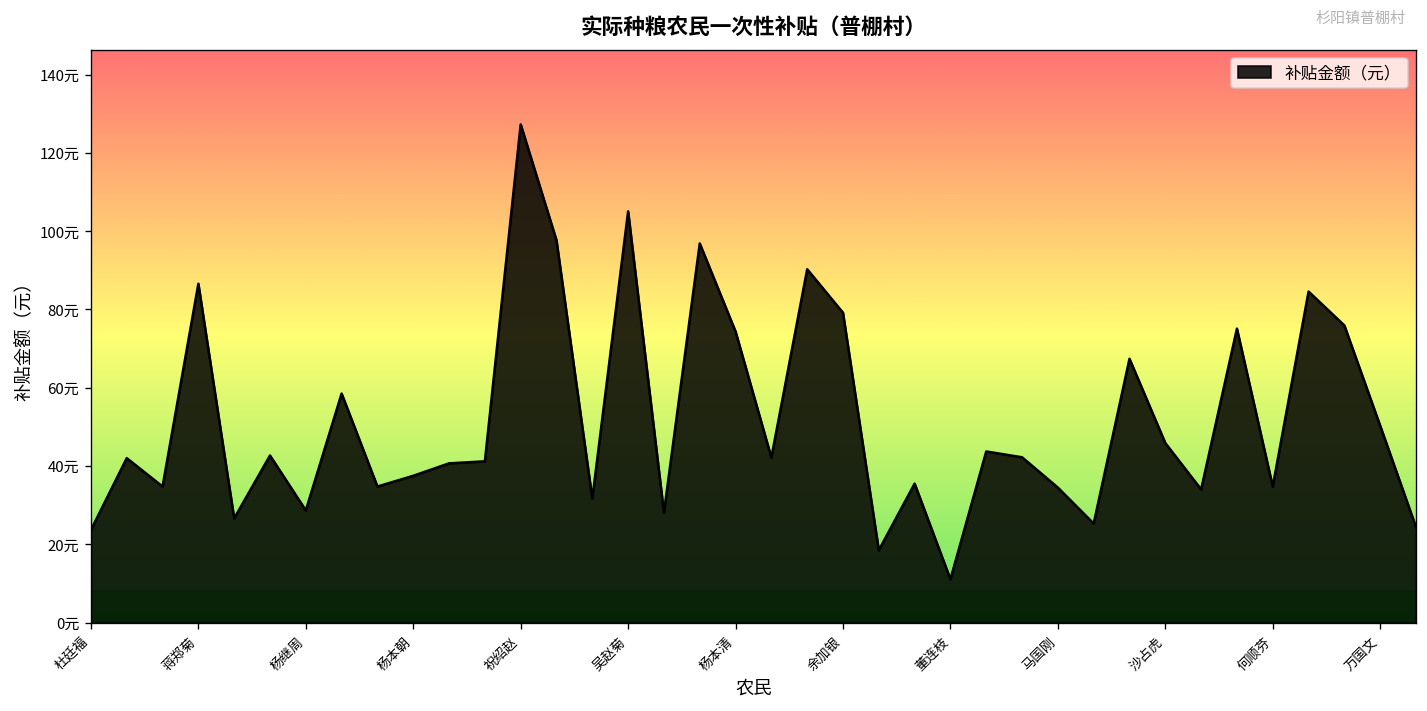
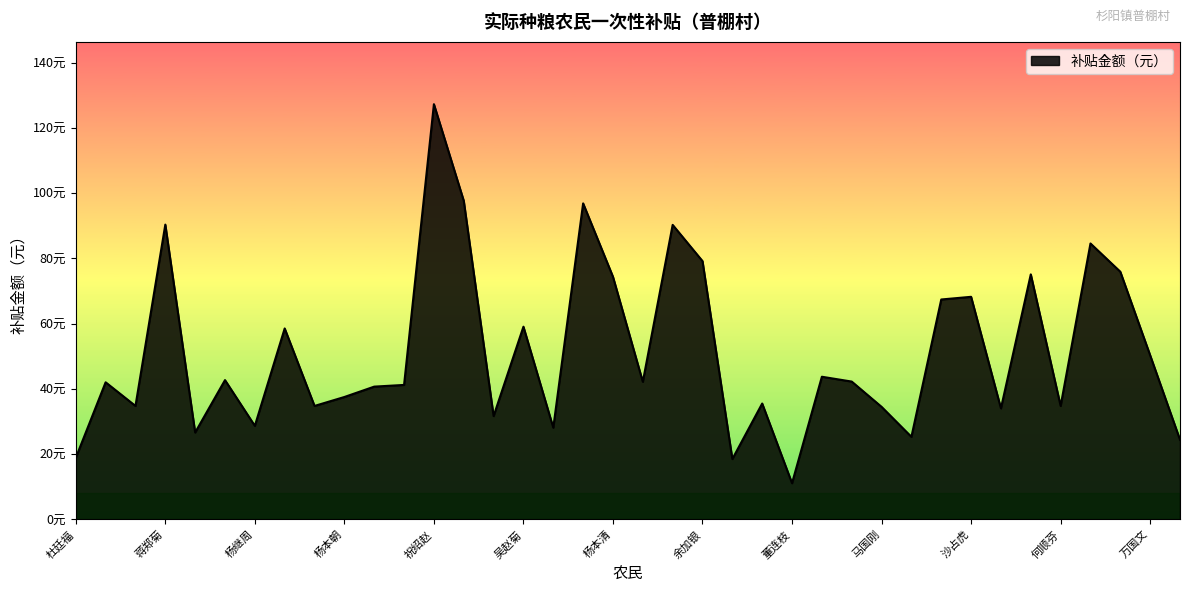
杜廷福: 24元 -> 19元
蒋郑菊: 87元 -> 90元
吴赵菊: 105元 -> 59元
沙占虎: 46元 -> 68元
